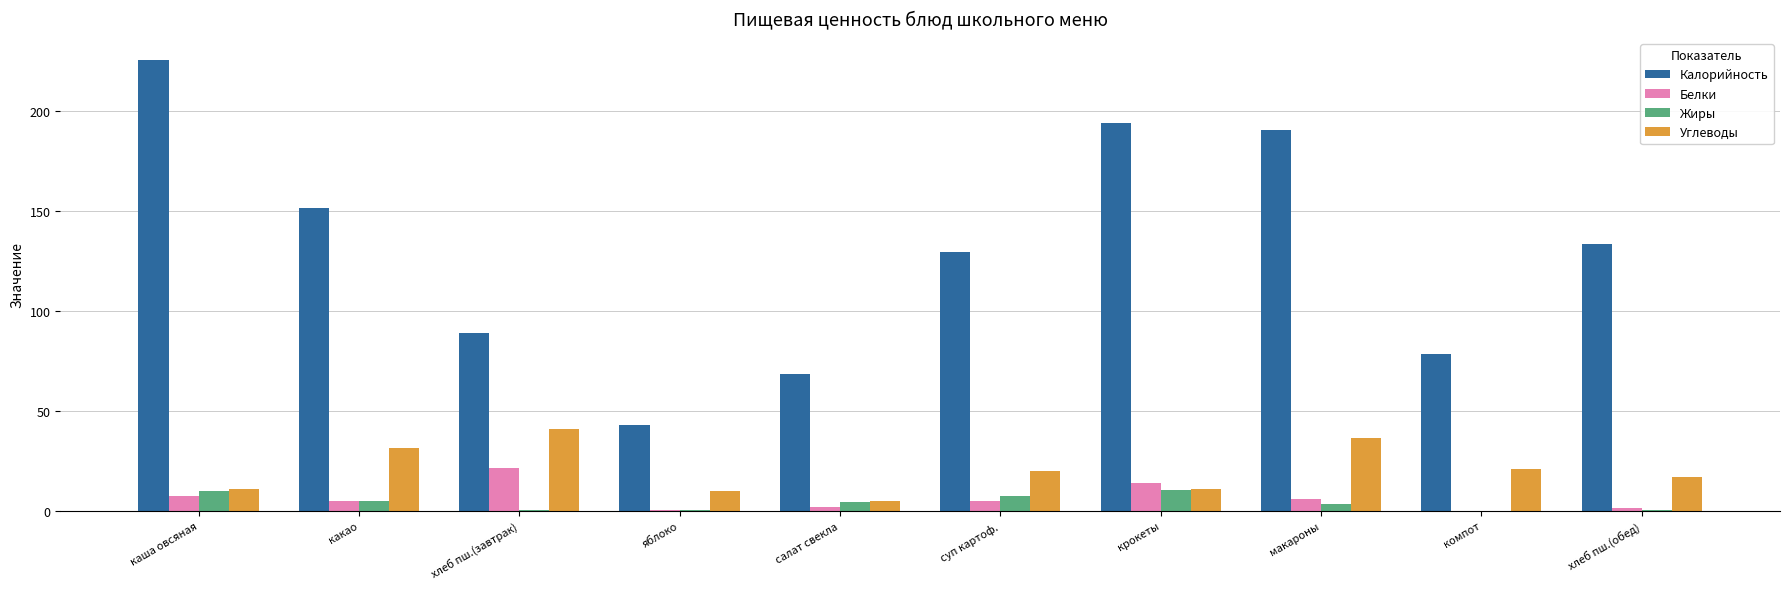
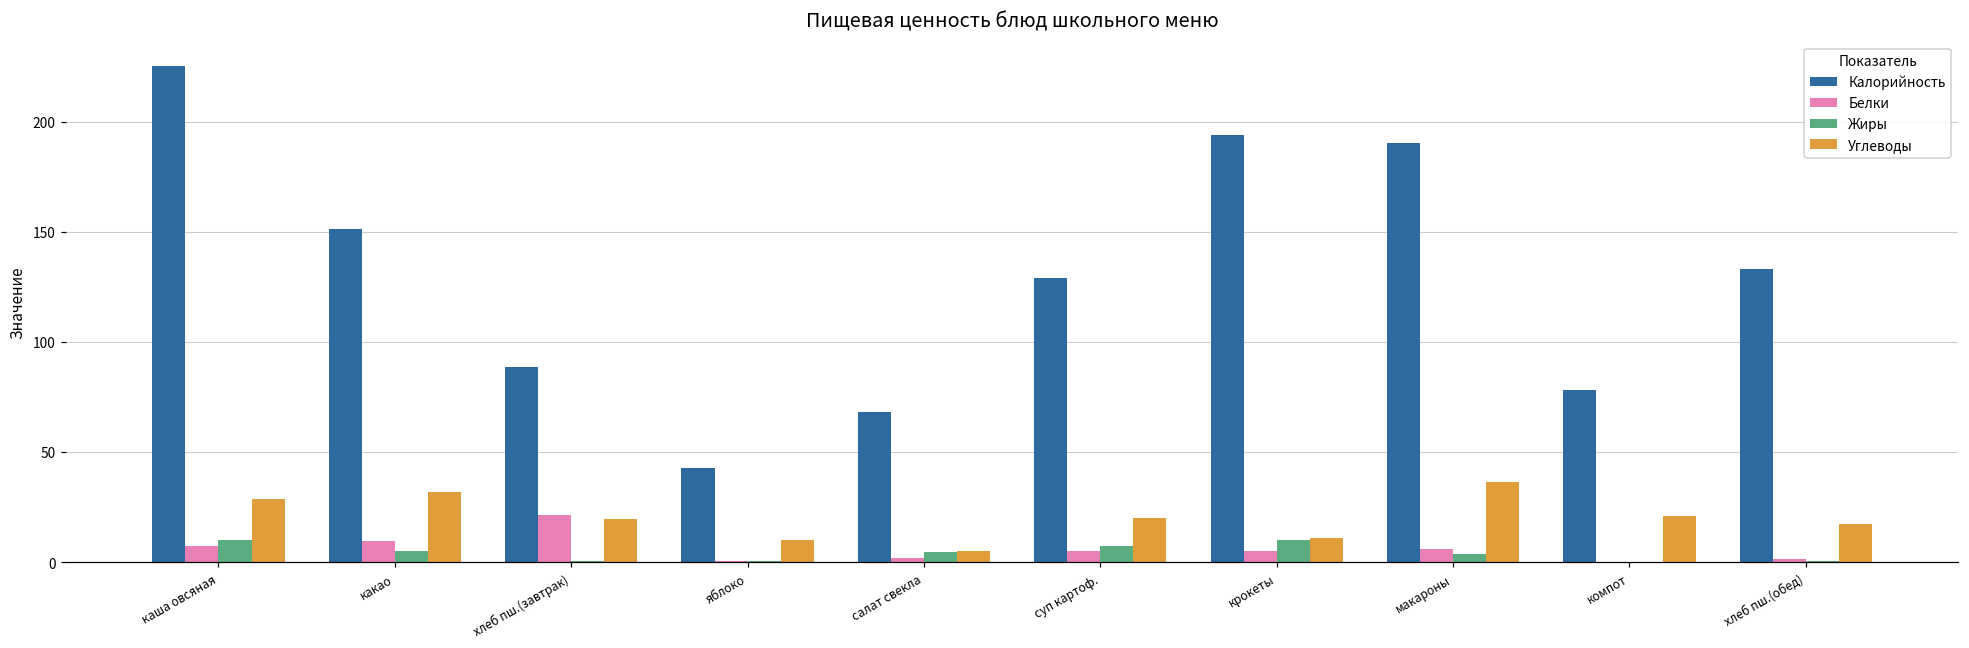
Углеводы, каша овсяная: 11 -> 29
Белки, какао: 5 -> 10
Углеводы, хлеб пш.(завтрак): 41 -> 20
Белки, крокеты: 14 -> 5
